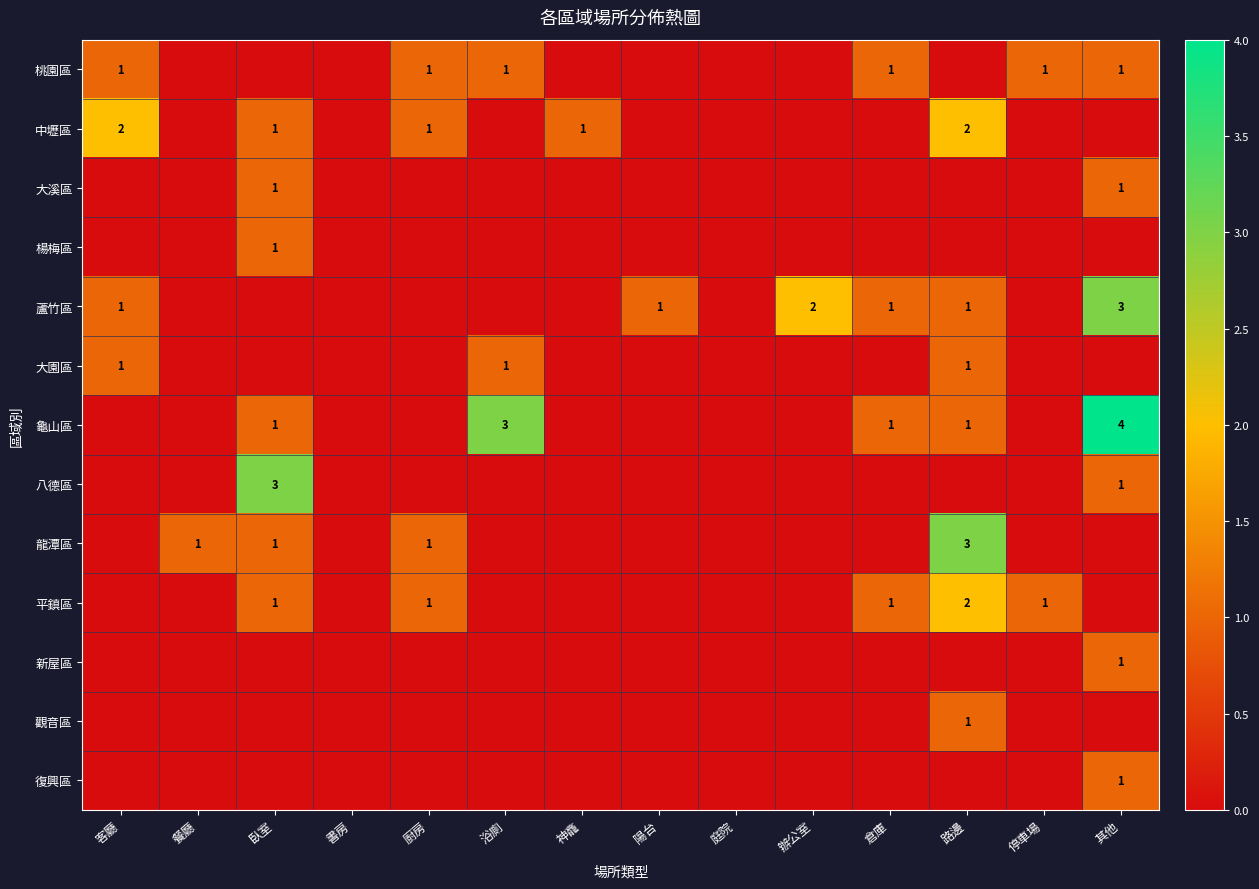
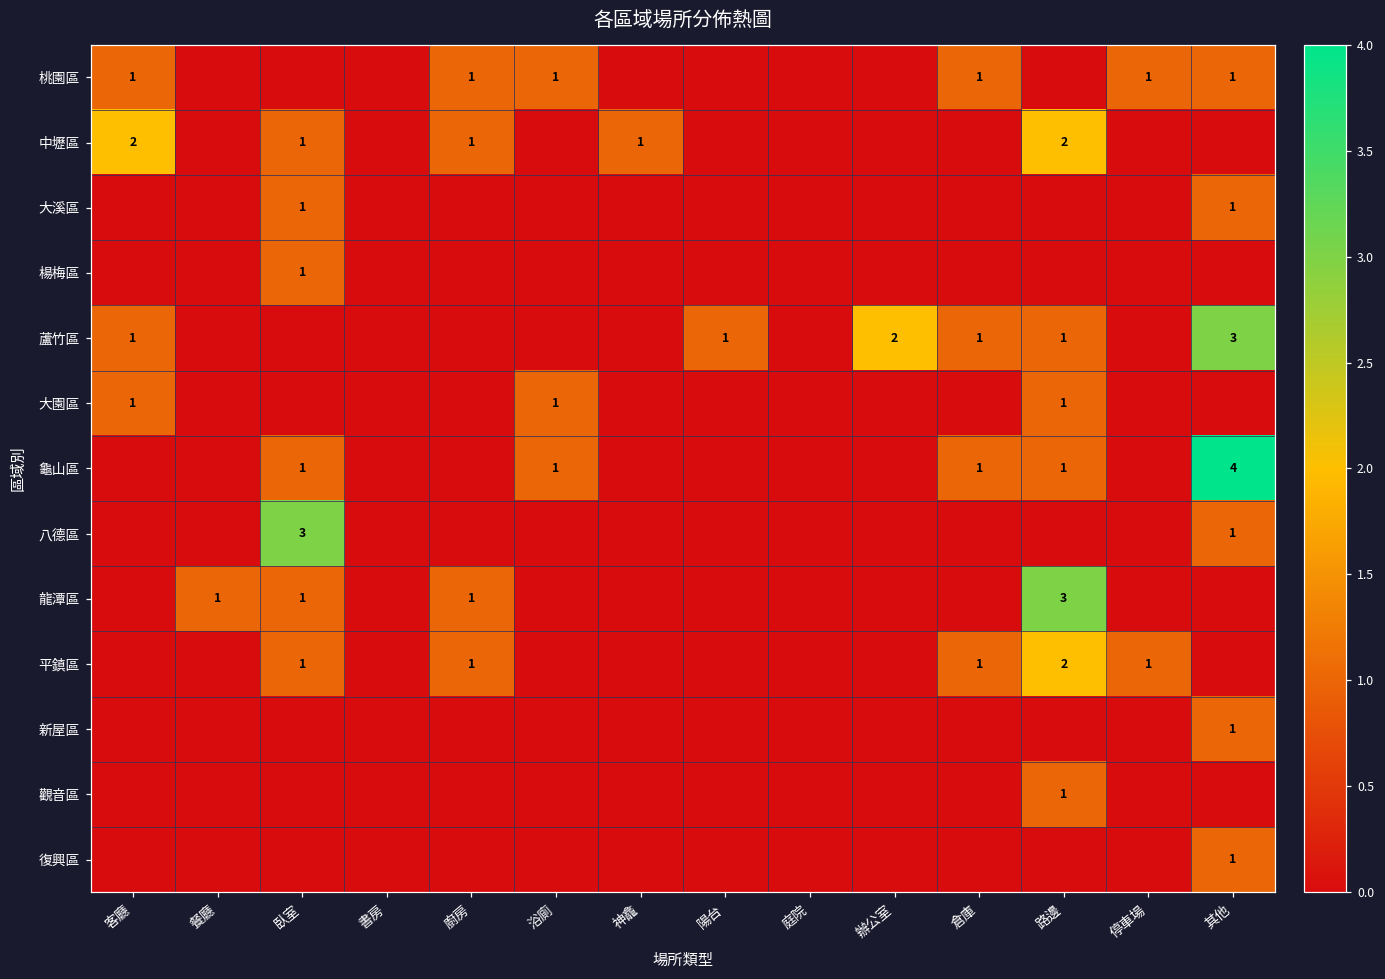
龜山區, 浴廁: 3 -> 1
